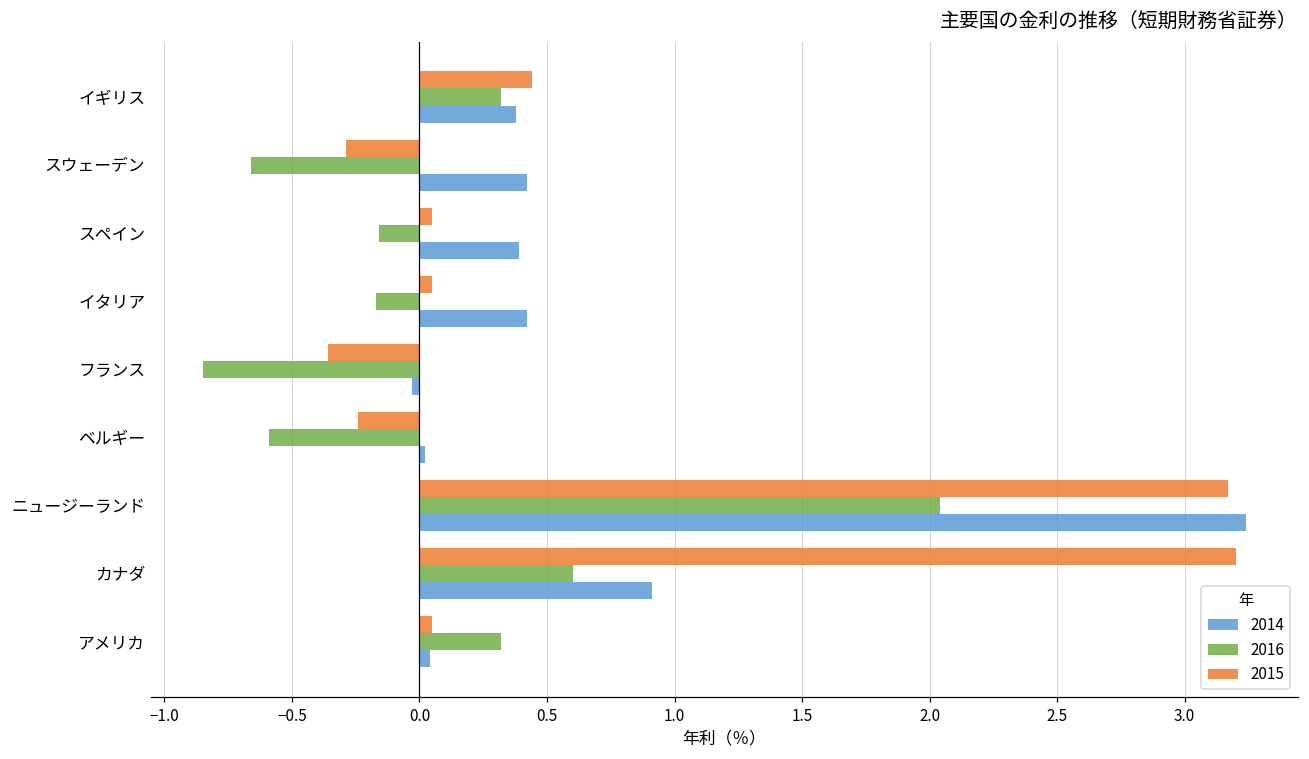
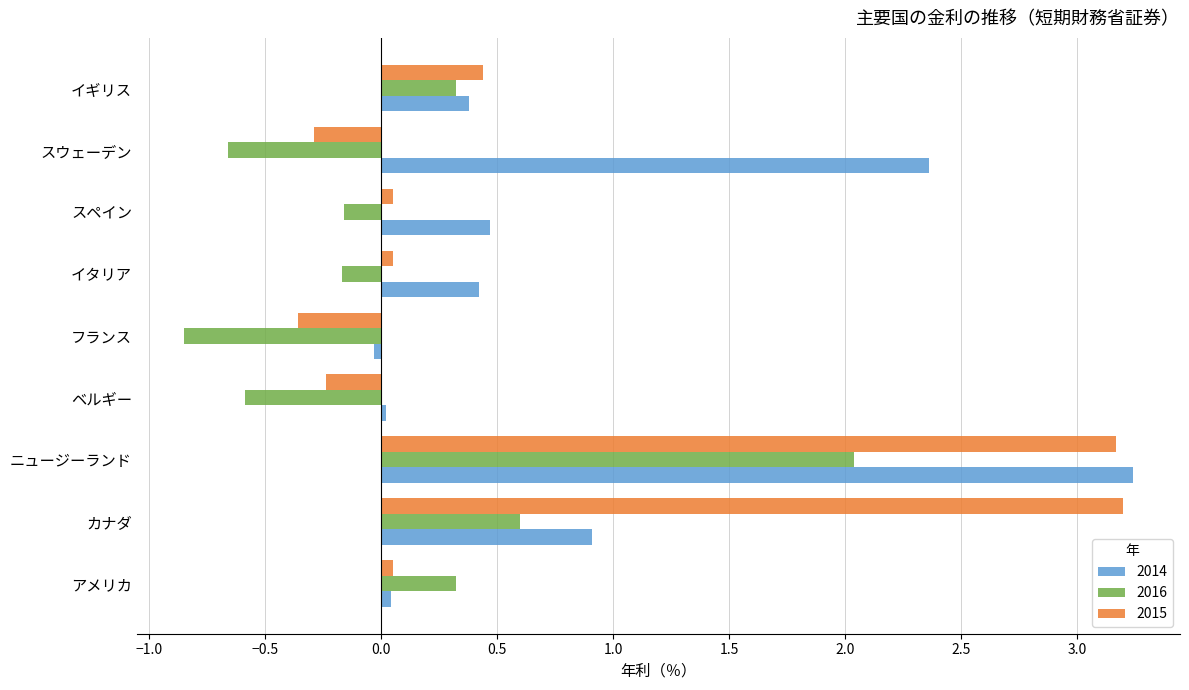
2014, スウェーデン: 0.42 -> 2.36
2014, スペイン: 0.39 -> 0.47
